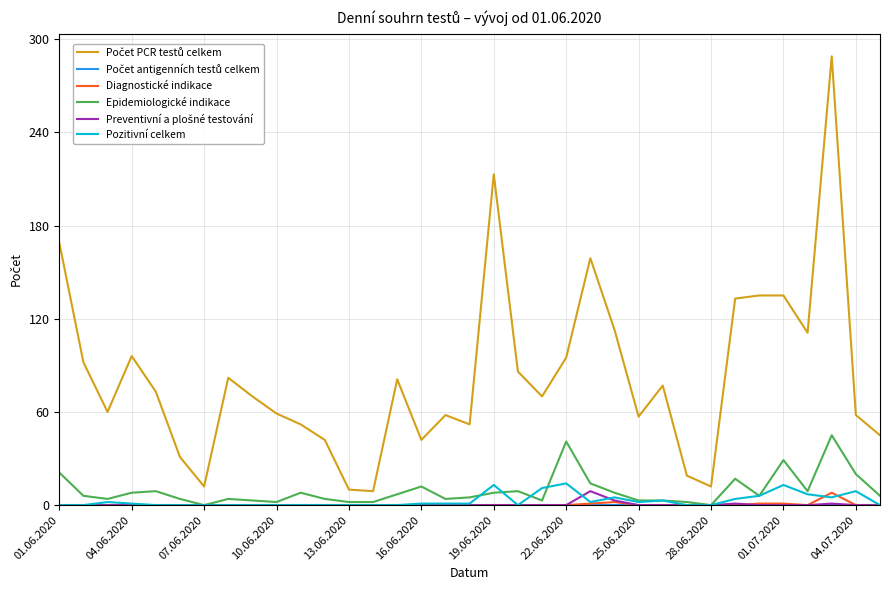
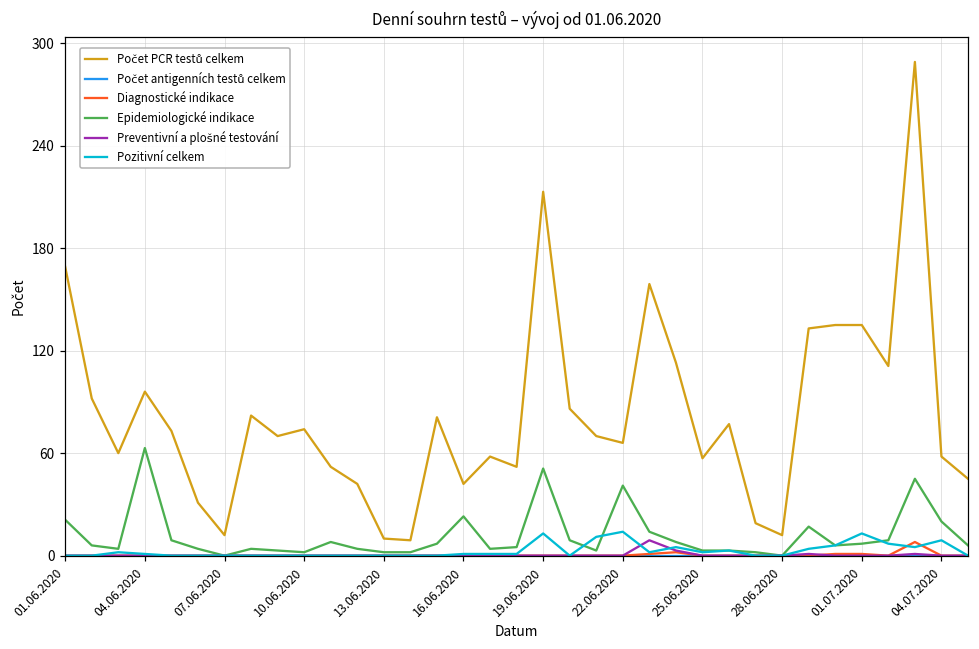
Epidemiologické indikace, 04.06.2020: 8 -> 63
Počet PCR testů celkem, 10.06.2020: 59 -> 74
Epidemiologické indikace, 16.06.2020: 12 -> 23
Epidemiologické indikace, 19.06.2020: 8 -> 51
Počet PCR testů celkem, 22.06.2020: 95 -> 66
Epidemiologické indikace, 01.07.2020: 29 -> 7
